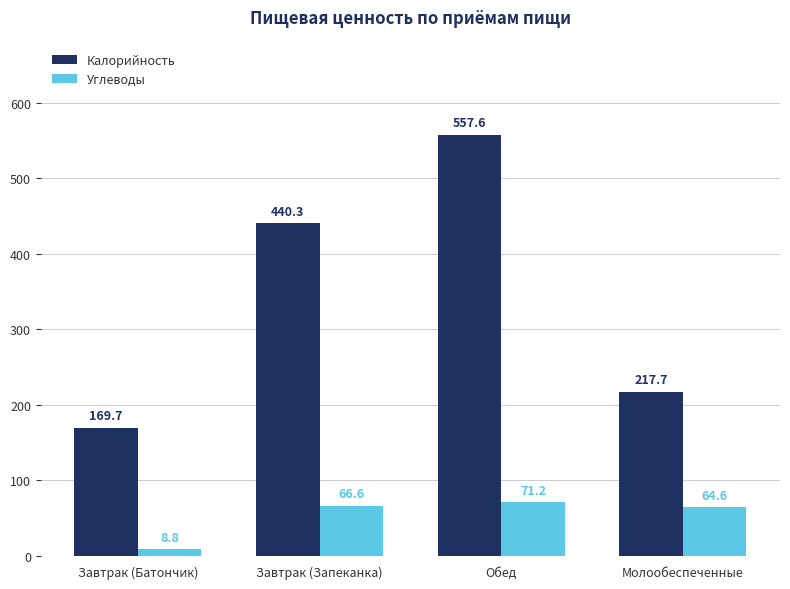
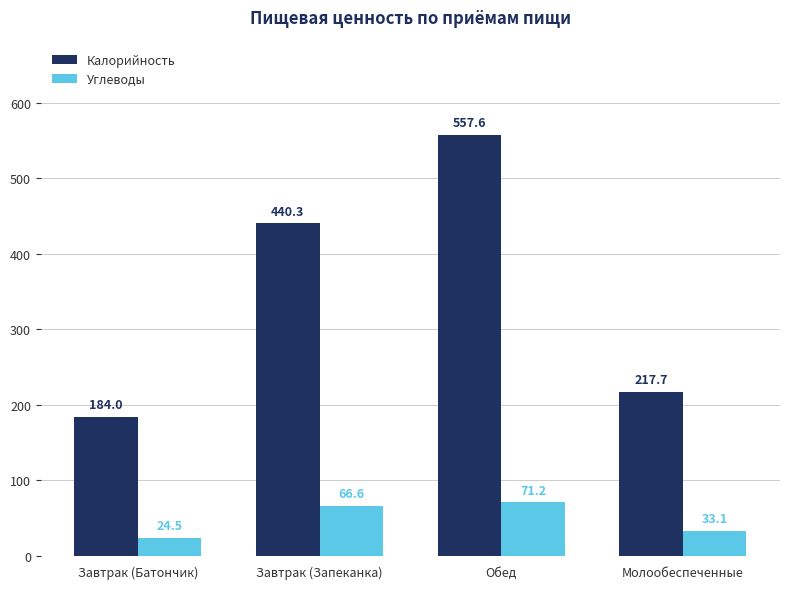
Калорийность, Завтрак (Батончик): 169.7 -> 184.0
Углеводы, Завтрак (Батончик): 8.8 -> 24.5
Углеводы, Молообеспеченные: 64.6 -> 33.1
